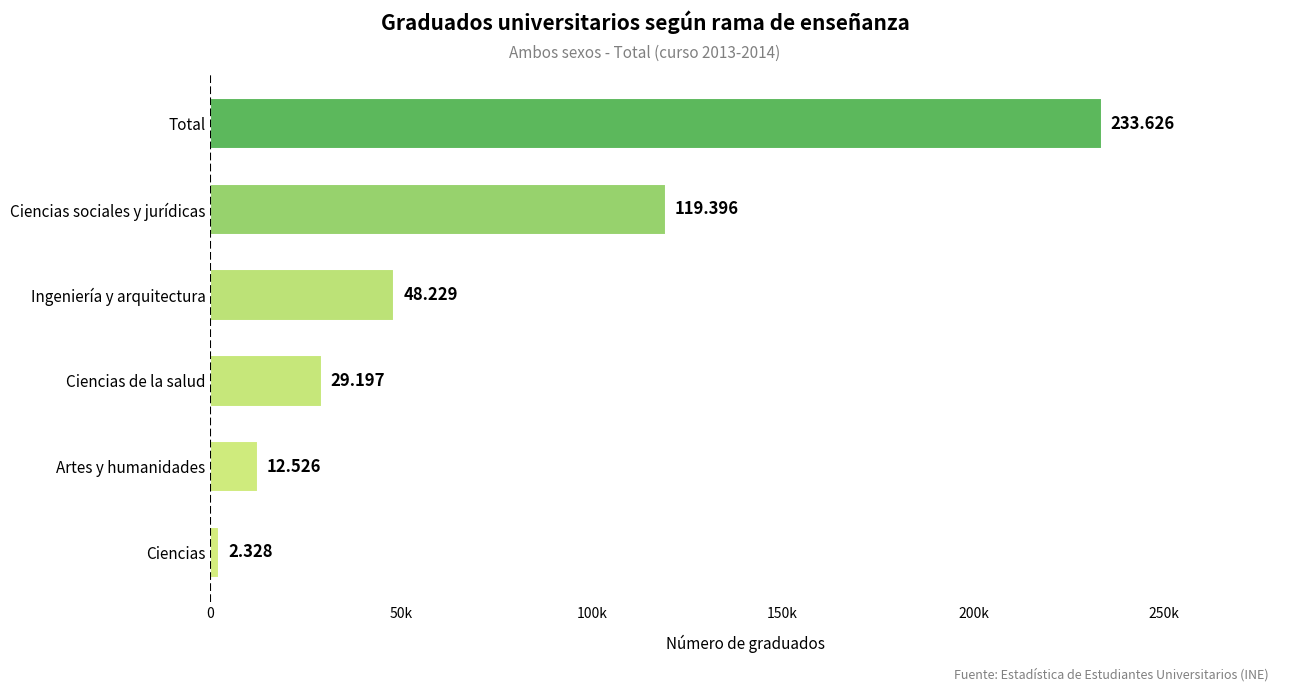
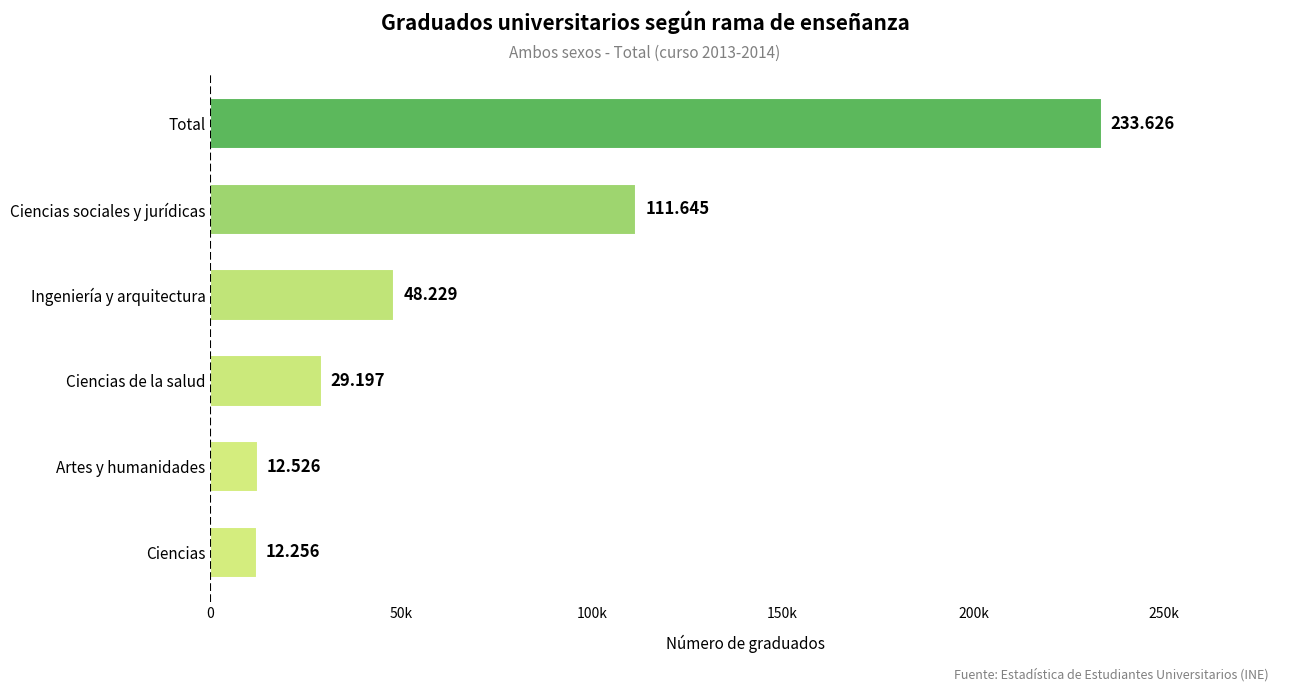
Ciencias sociales y jurídicas: 119.396 -> 111.645
Ciencias: 2.328 -> 12.256
